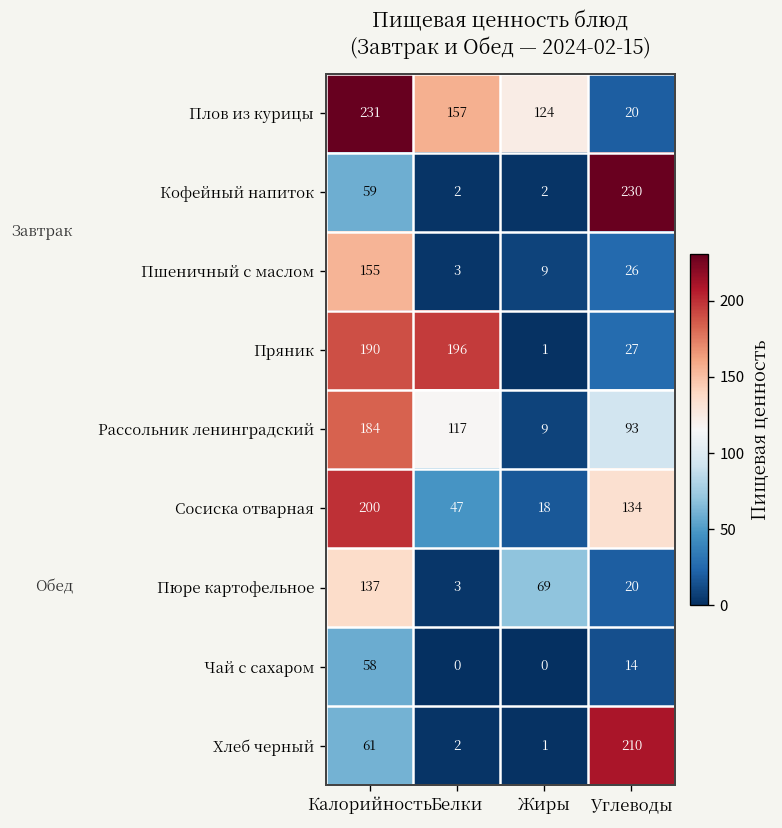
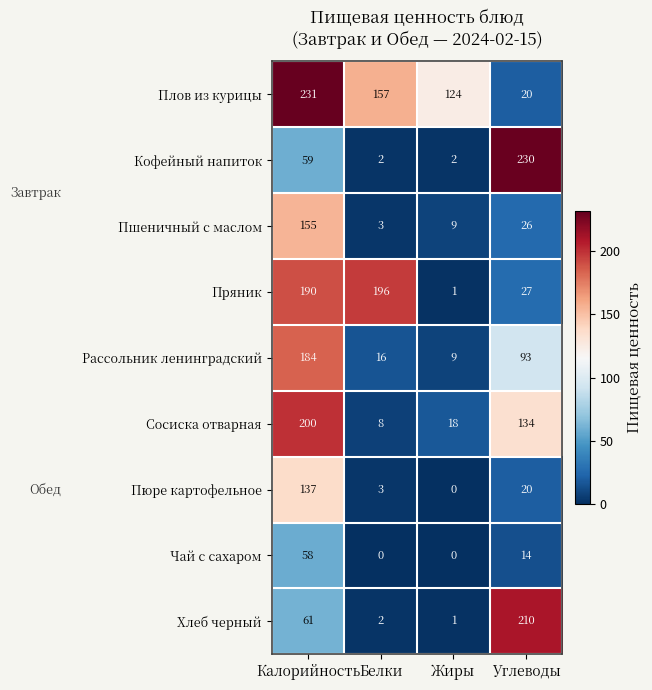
Рассольник ленинградский, Белки: 117 -> 16
Сосиска отварная, Белки: 47 -> 8
Пюре картофельное, Жиры: 69 -> 0
